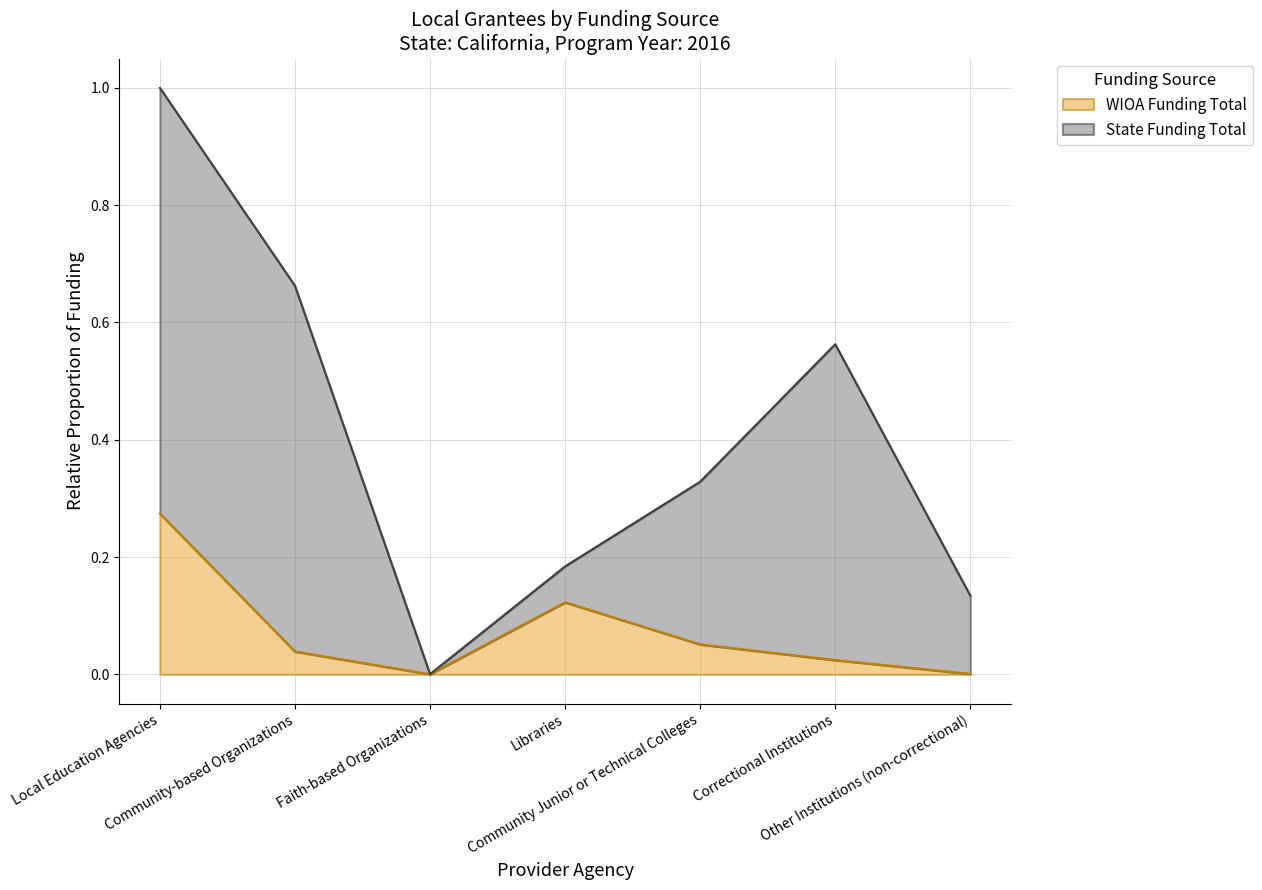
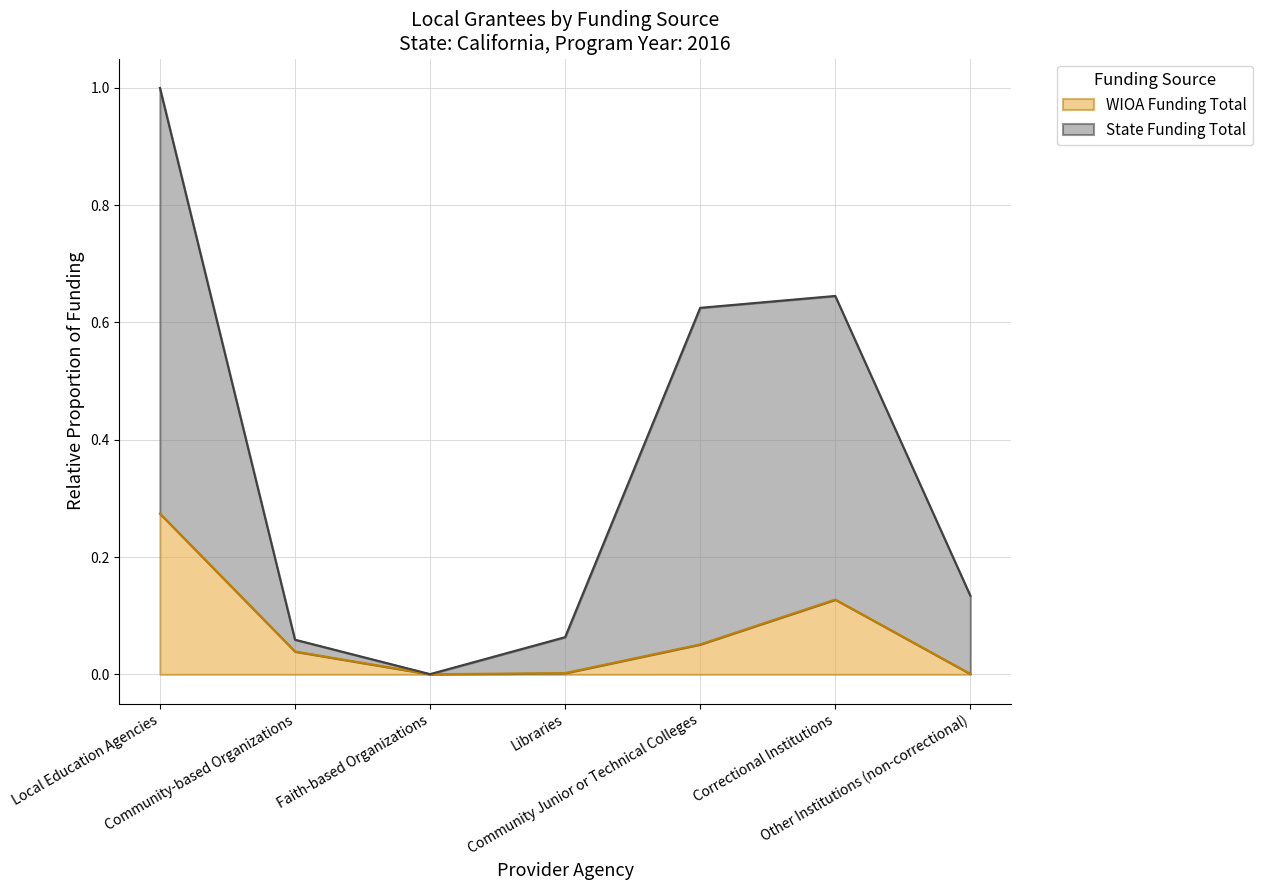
State Funding Total, Community-based Organizations: 0.62 -> 0.02
WIOA Funding Total, Libraries: 0.12 -> 0.00
State Funding Total, Community Junior or Technical Colleges: 0.28 -> 0.57
WIOA Funding Total, Correctional Institutions: 0.02 -> 0.13
State Funding Total, Correctional Institutions: 0.54 -> 0.52
